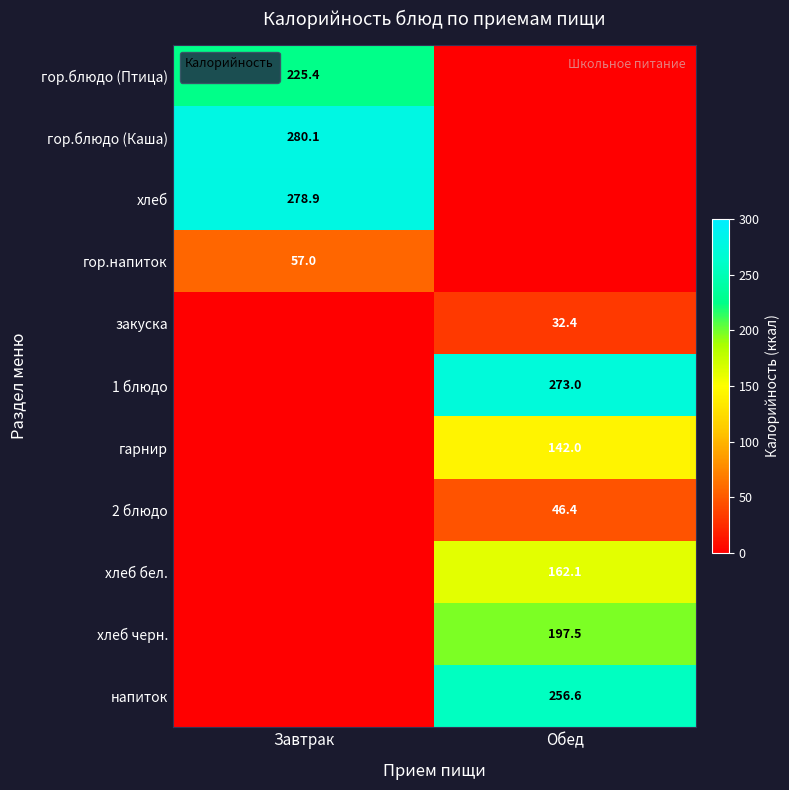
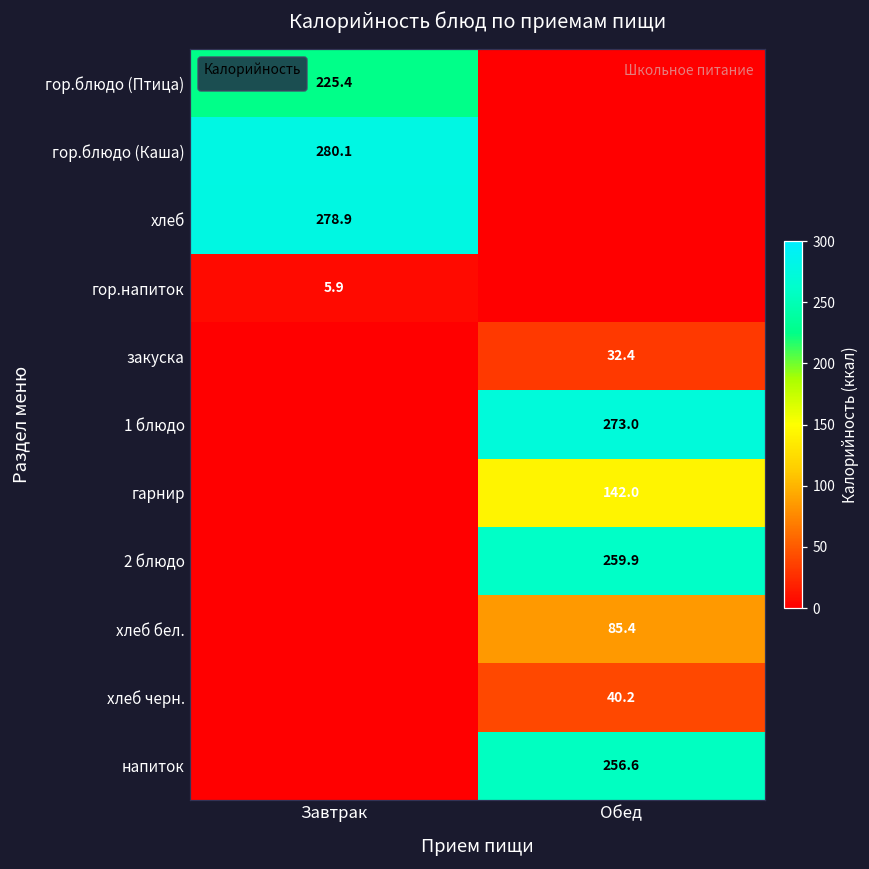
гор.напиток, Завтрак: 57.0 -> 5.9
2 блюдо, Обед: 46.4 -> 259.9
хлеб бел., Обед: 162.1 -> 85.4
хлеб черн., Обед: 197.5 -> 40.2
